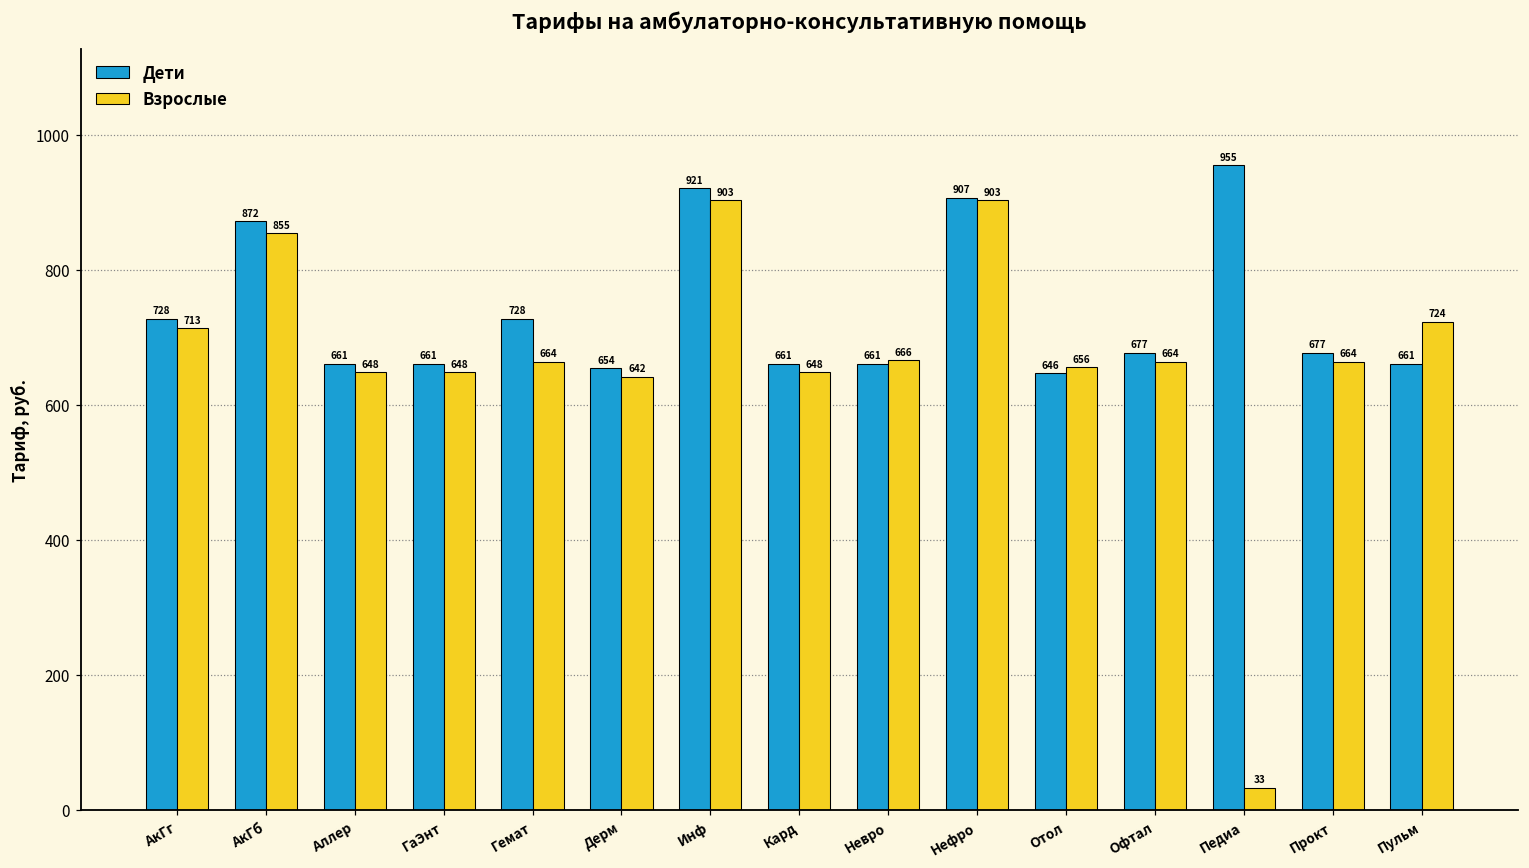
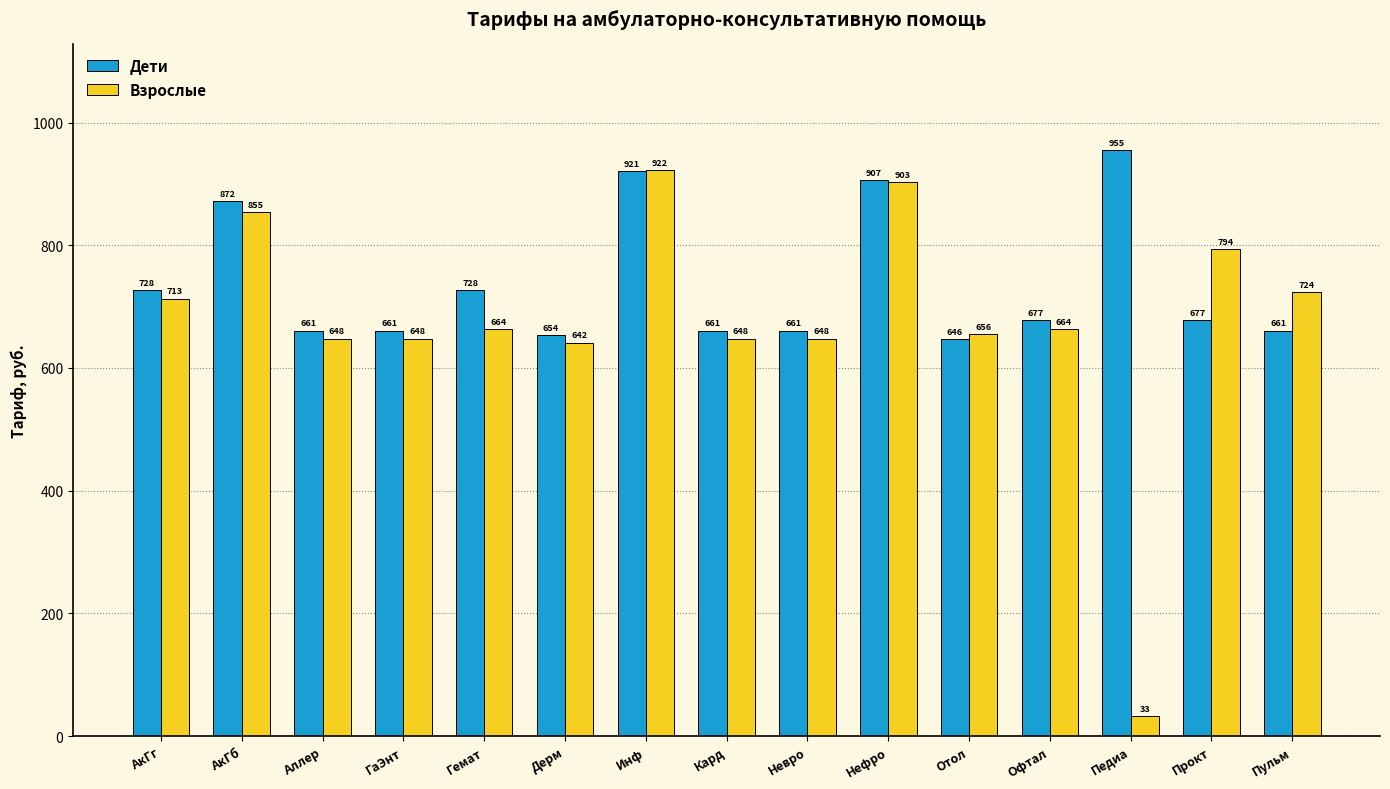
Взрослые, Инф: 903 -> 922
Взрослые, Невро: 666 -> 648
Взрослые, Прокт: 664 -> 794
